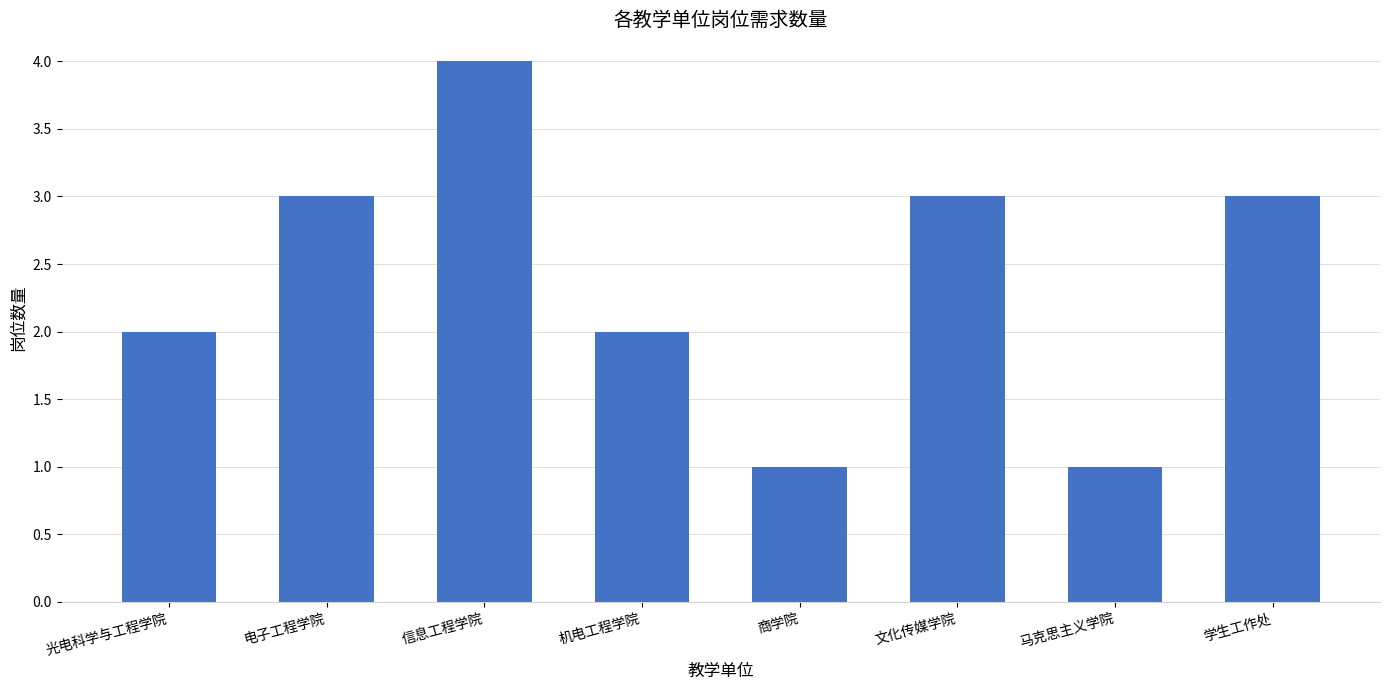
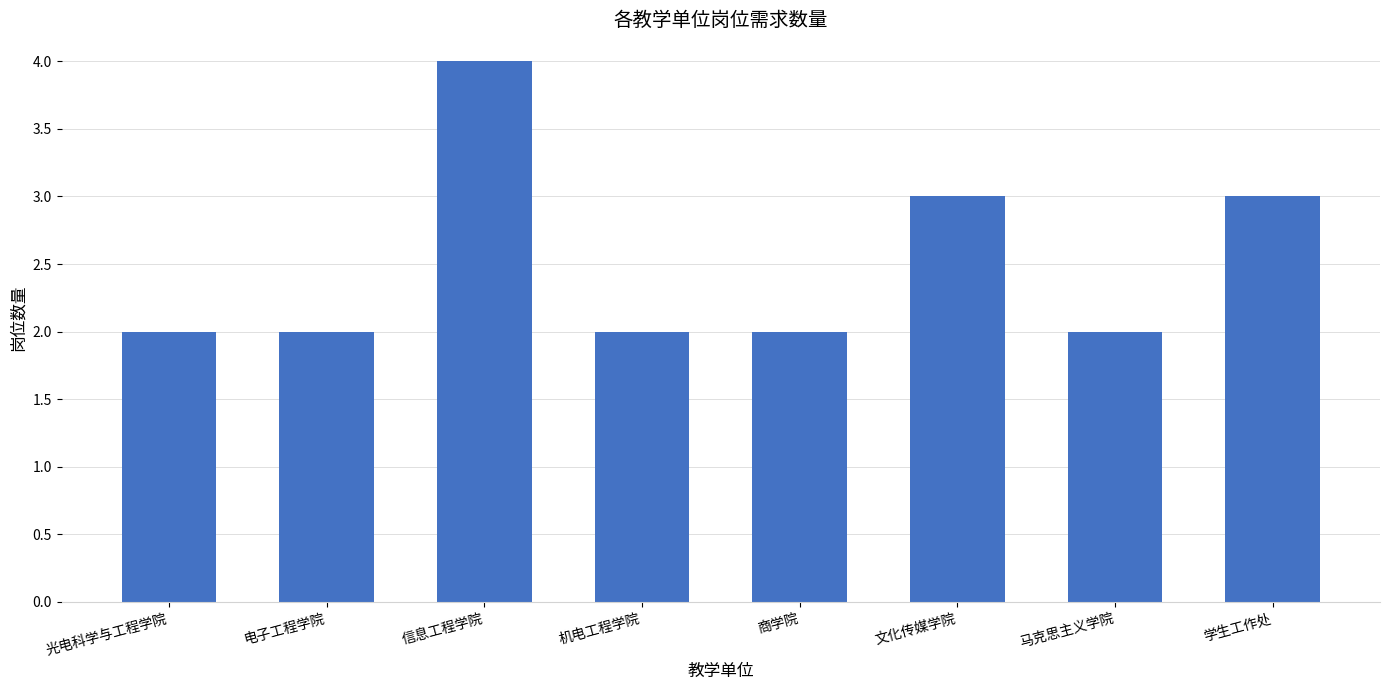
电子工程学院: 3 -> 2
商学院: 1 -> 2
马克思主义学院: 1 -> 2
